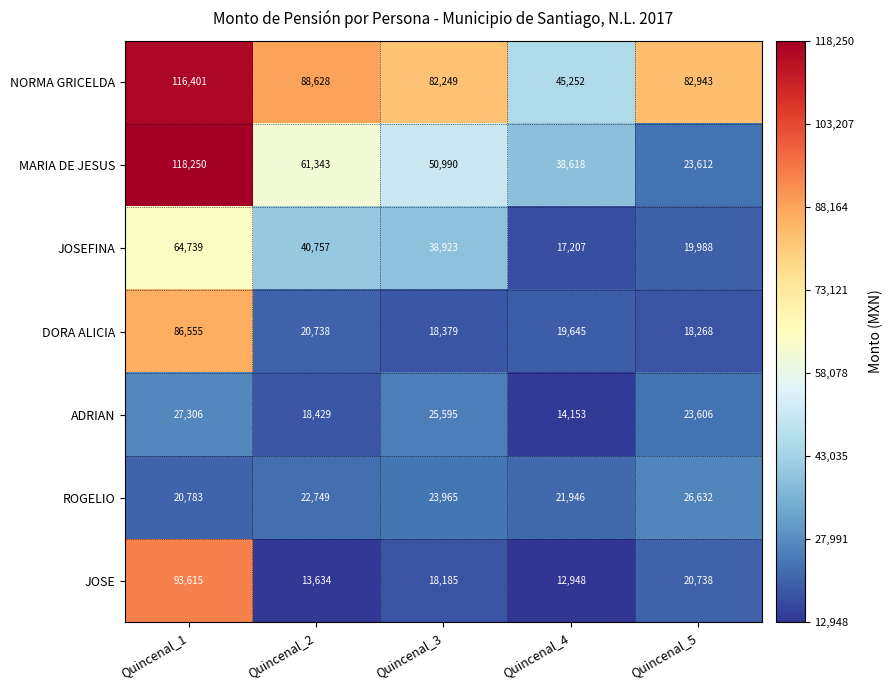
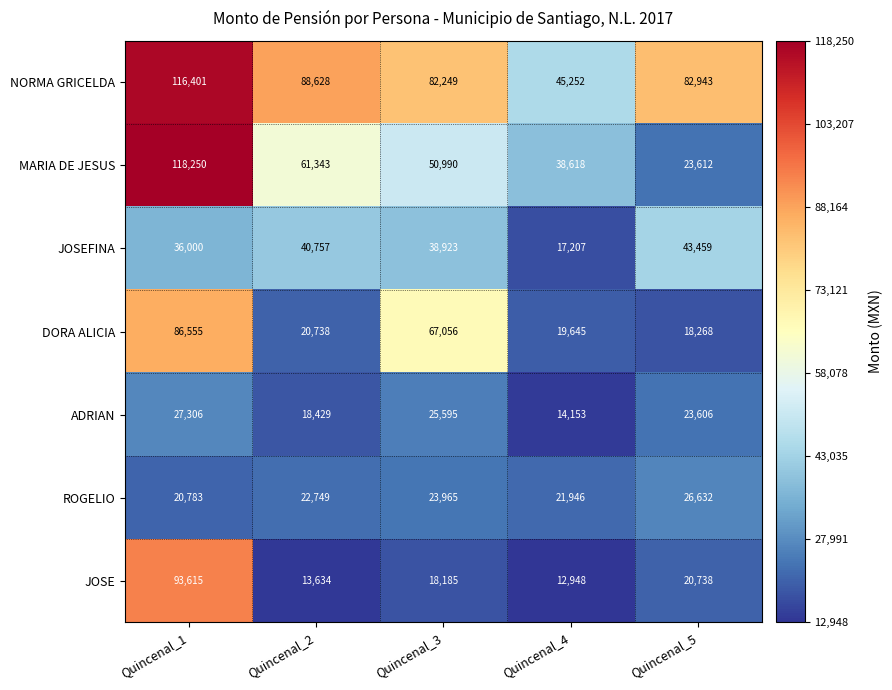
JOSEFINA, Quincenal_1: 64,739 -> 36,000
JOSEFINA, Quincenal_5: 19,988 -> 43,459
DORA ALICIA, Quincenal_3: 18,379 -> 67,056
